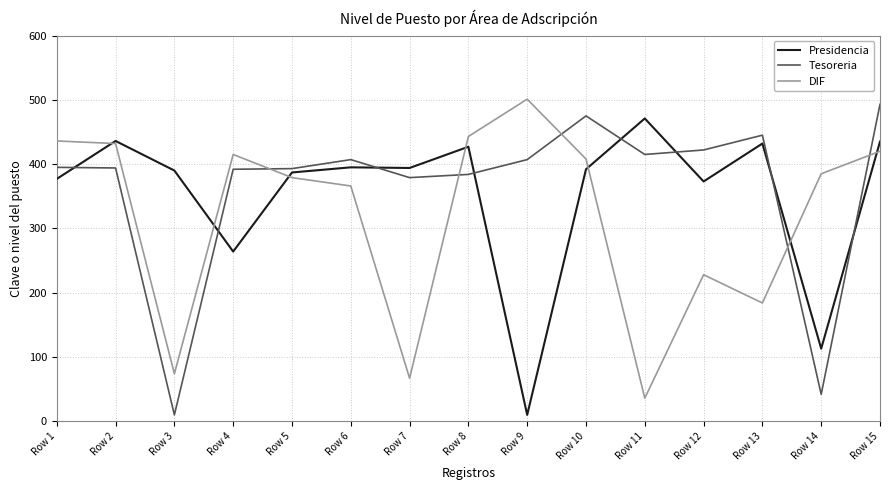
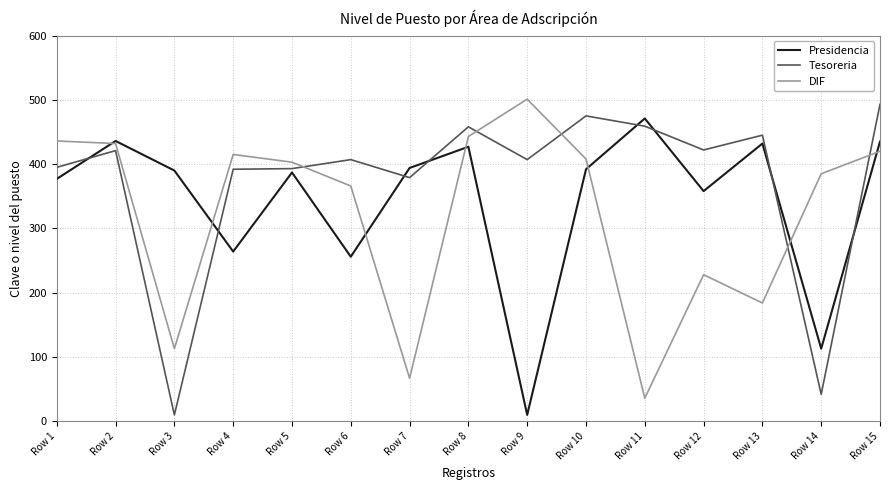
Tesoreria, Row 2: 390 -> 420
DIF, Row 3: 70 -> 110
DIF, Row 5: 380 -> 400
Presidencia, Row 6: 400 -> 260
Tesoreria, Row 8: 380 -> 460
Tesoreria, Row 11: 420 -> 460
Presidencia, Row 12: 370 -> 360
